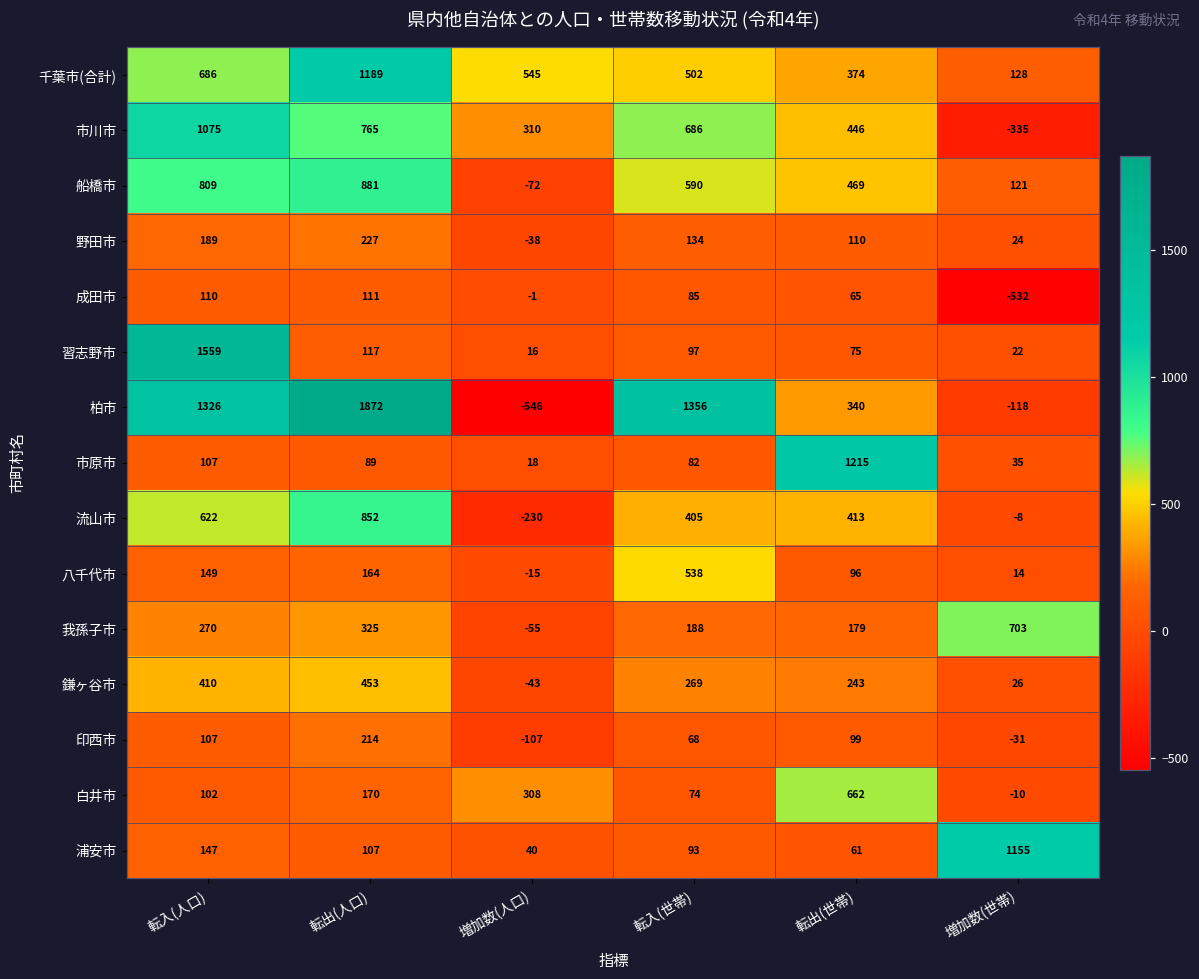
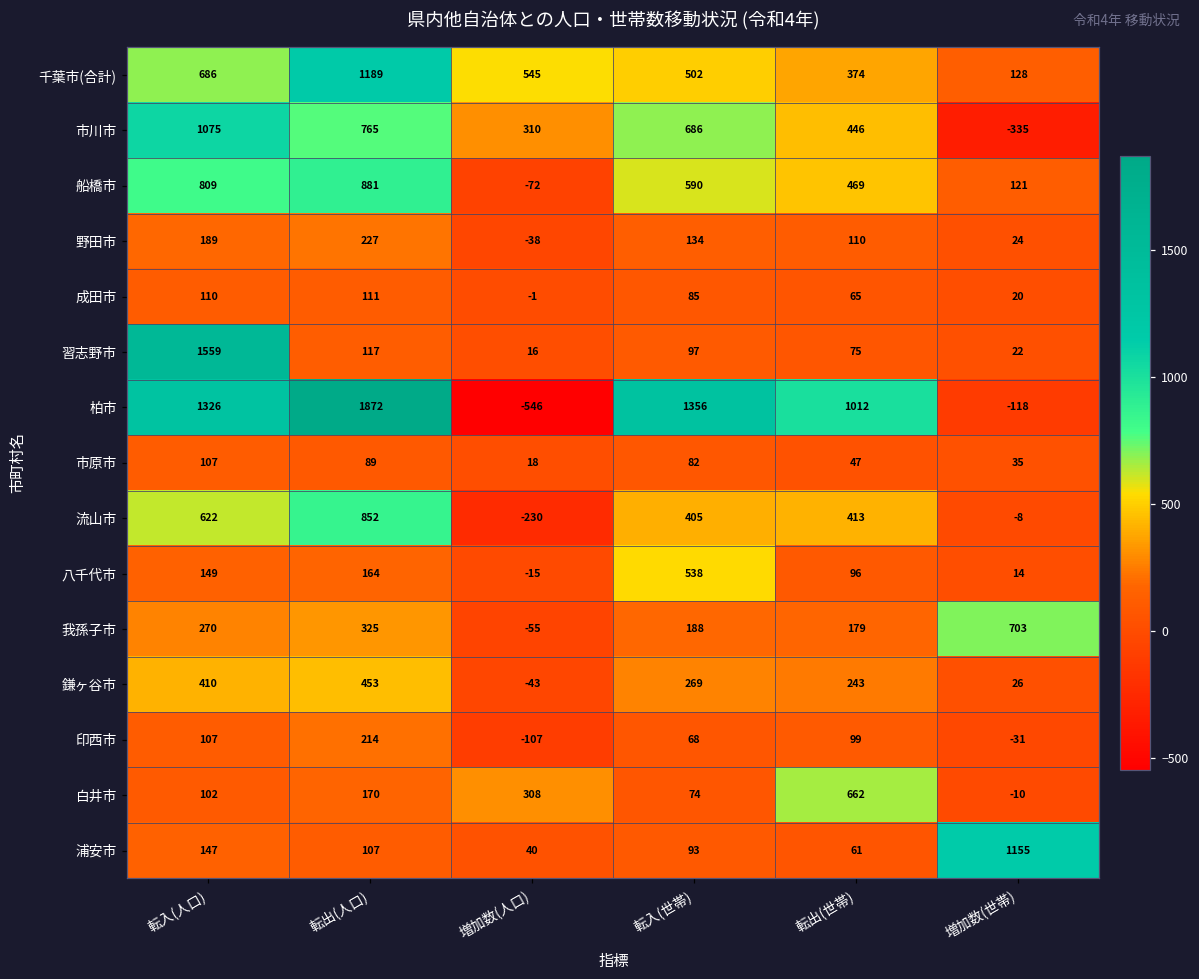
成田市, 増加数(世帯): -532 -> 20
柏市, 転出(世帯): 340 -> 1012
市原市, 転出(世帯): 1215 -> 47
